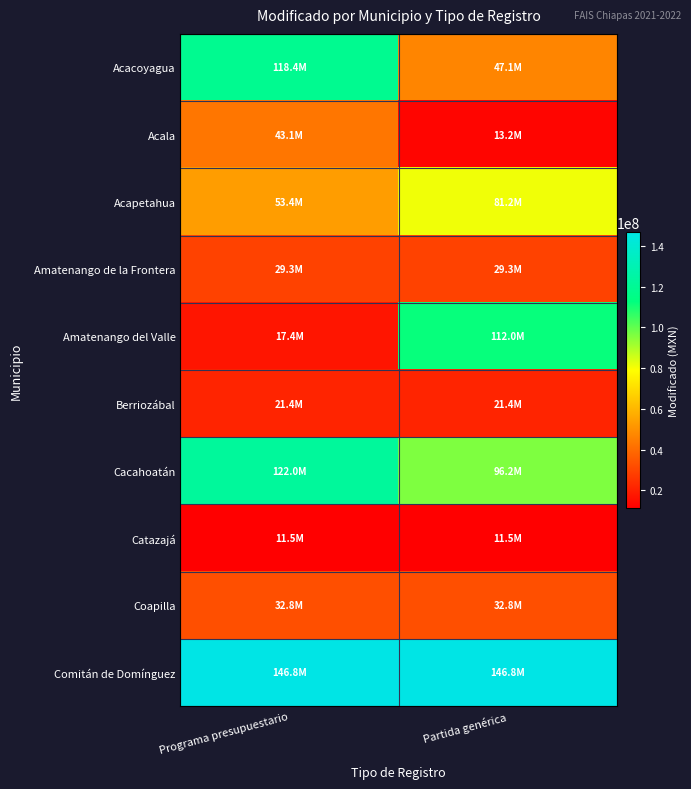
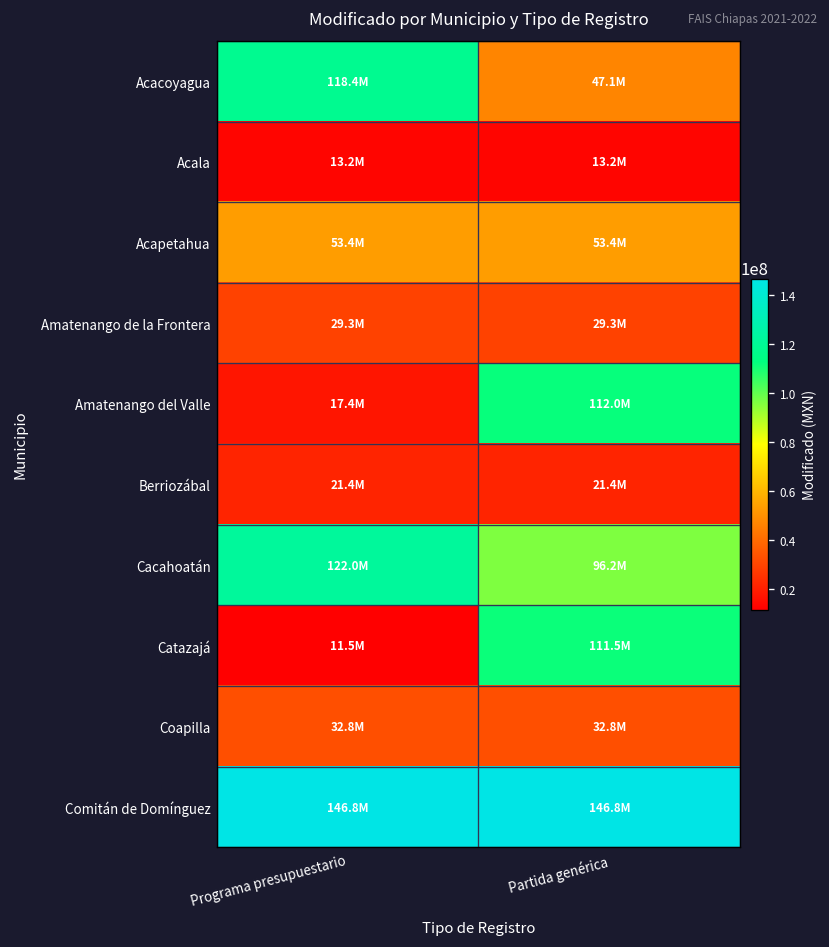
Acala, Programa presupuestario: 43.1M -> 13.2M
Acapetahua, Partida genérica: 81.2M -> 53.4M
Catazajá, Partida genérica: 11.5M -> 111.5M
